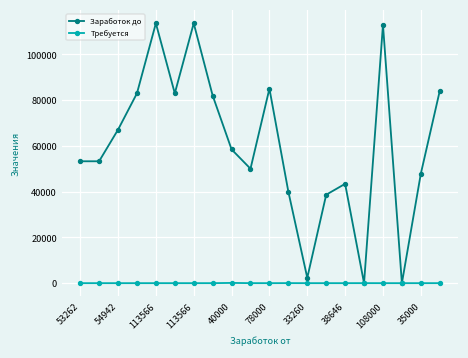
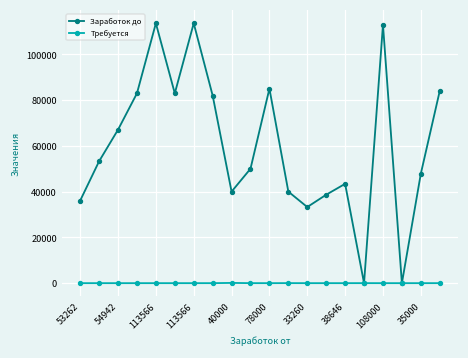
Заработок до, 53262: 53000 -> 36000
Заработок до, 40000: 58000 -> 40000
Заработок до, 33260: 2000 -> 33000
